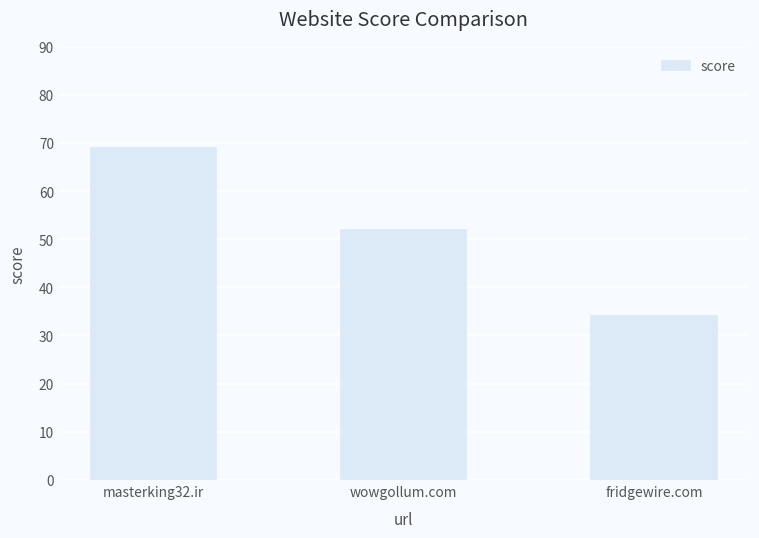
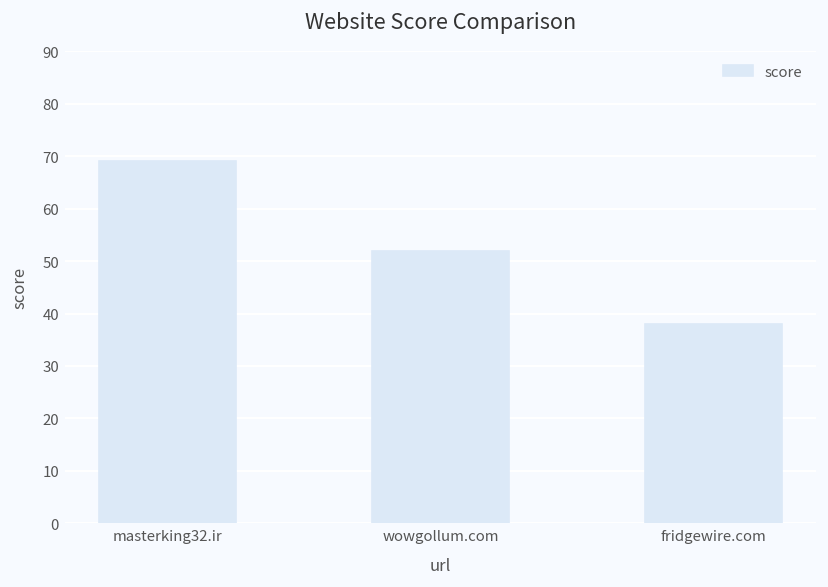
fridgewire.com: 34 -> 38
